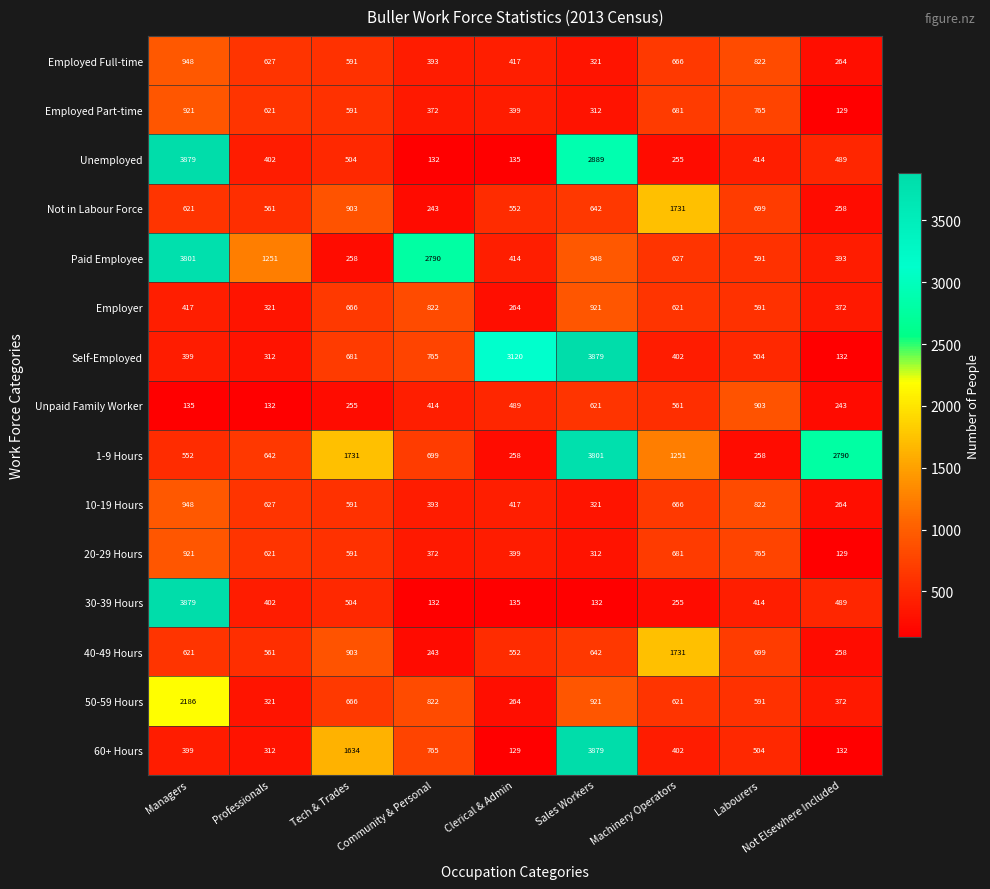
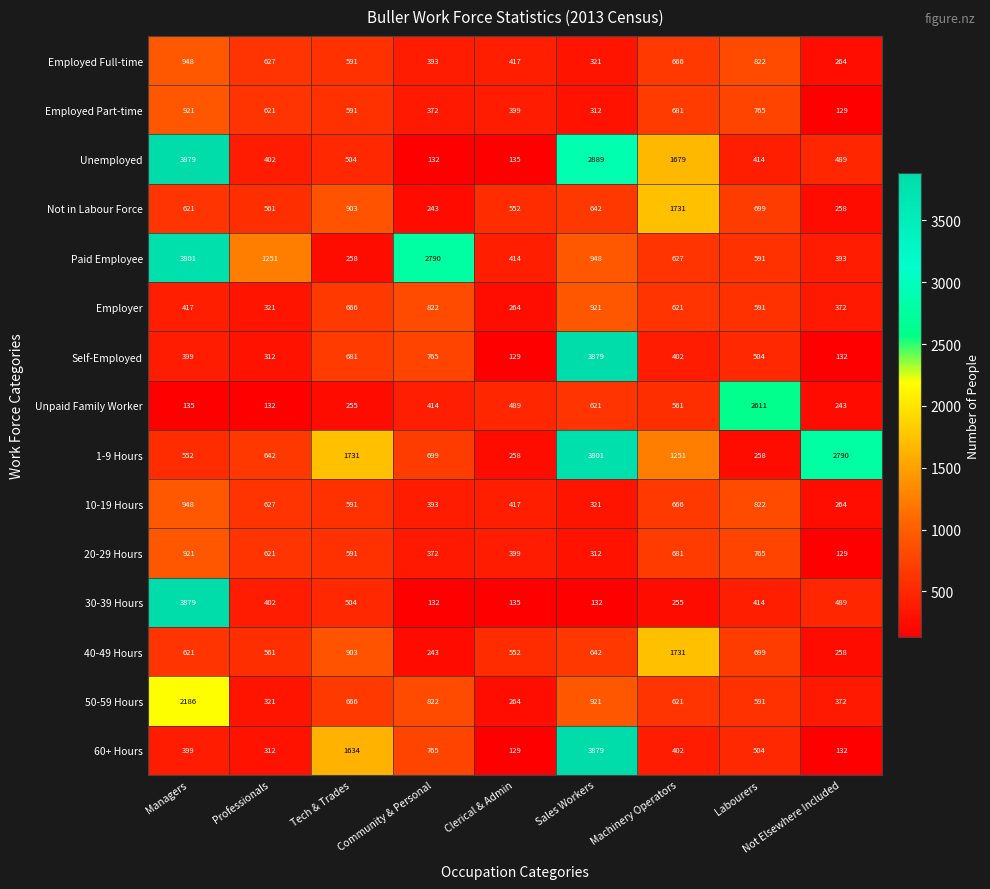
Unemployed, Machinery Operators: 255 -> 1679
Self-Employed, Clerical & Admin: 3120 -> 129
Unpaid Family Worker, Labourers: 903 -> 2611
